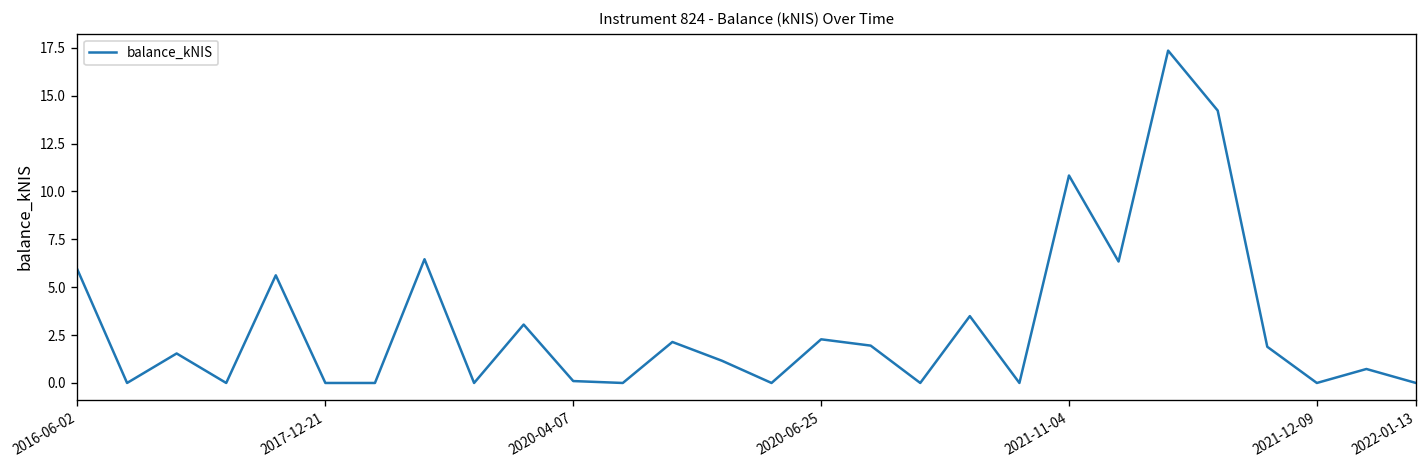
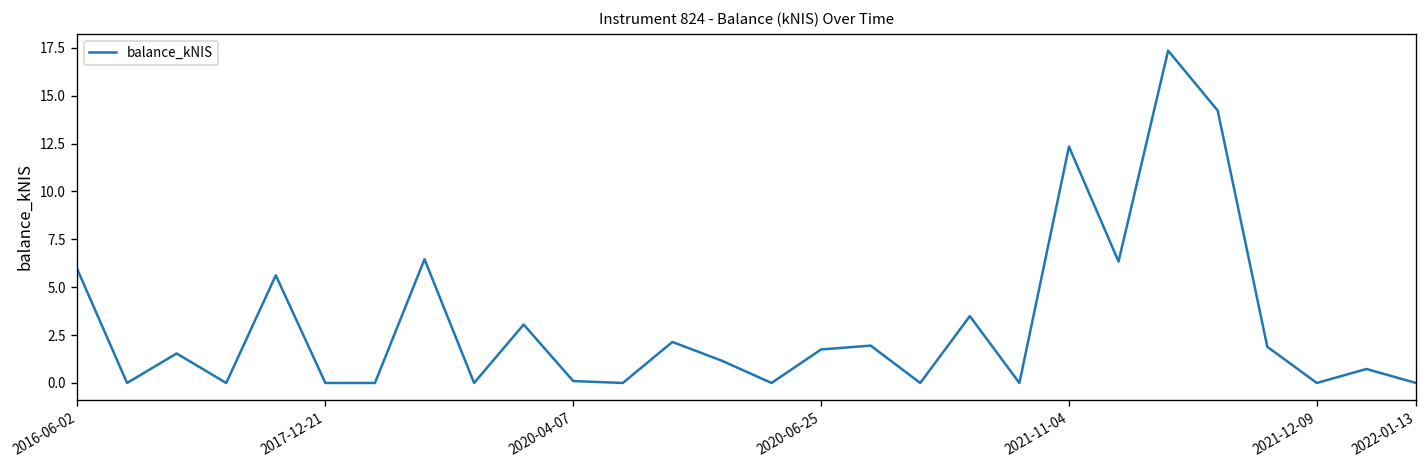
2020-06-25: 2.3 -> 1.8
2021-11-04: 10.8 -> 12.3
